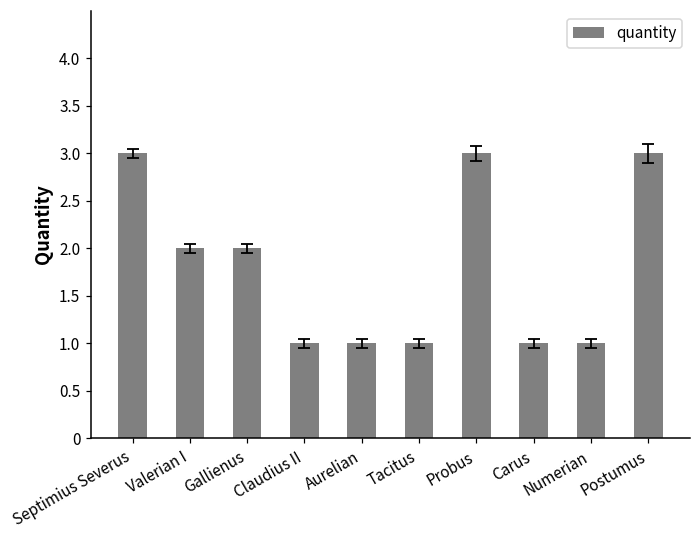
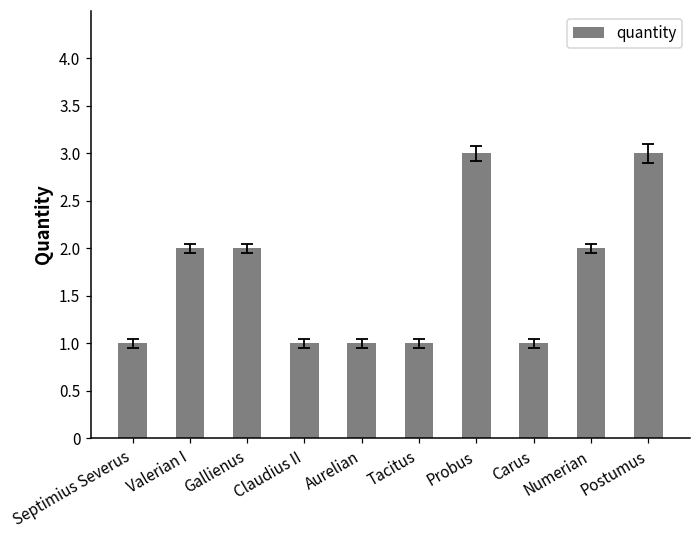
quantity, Septimius Severus: 3 -> 1
quantity, Numerian: 1 -> 2
